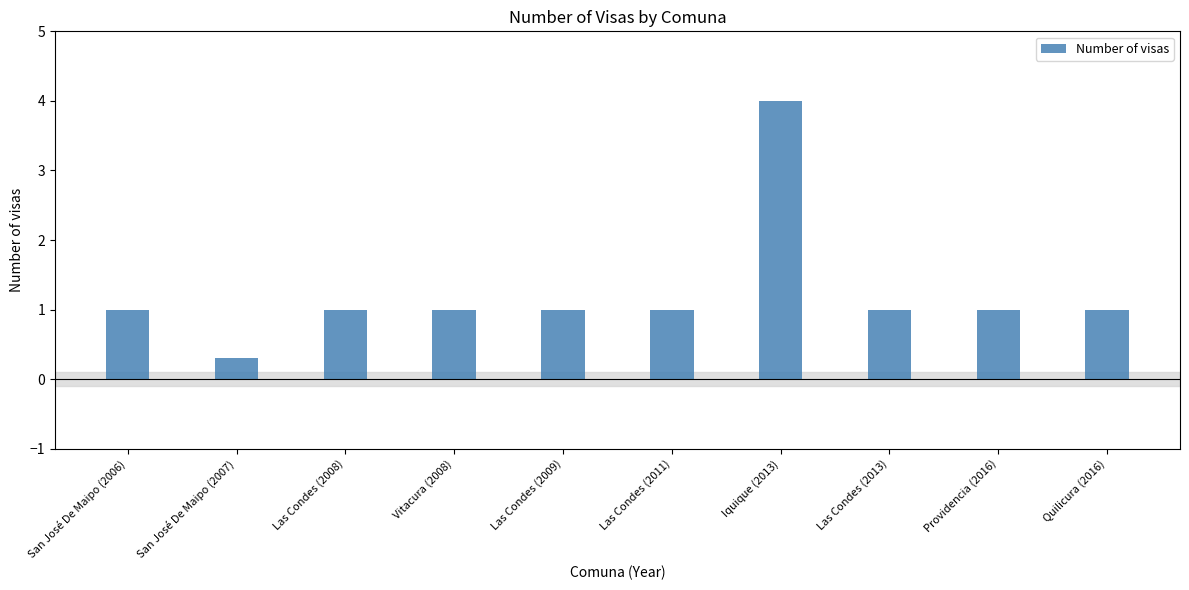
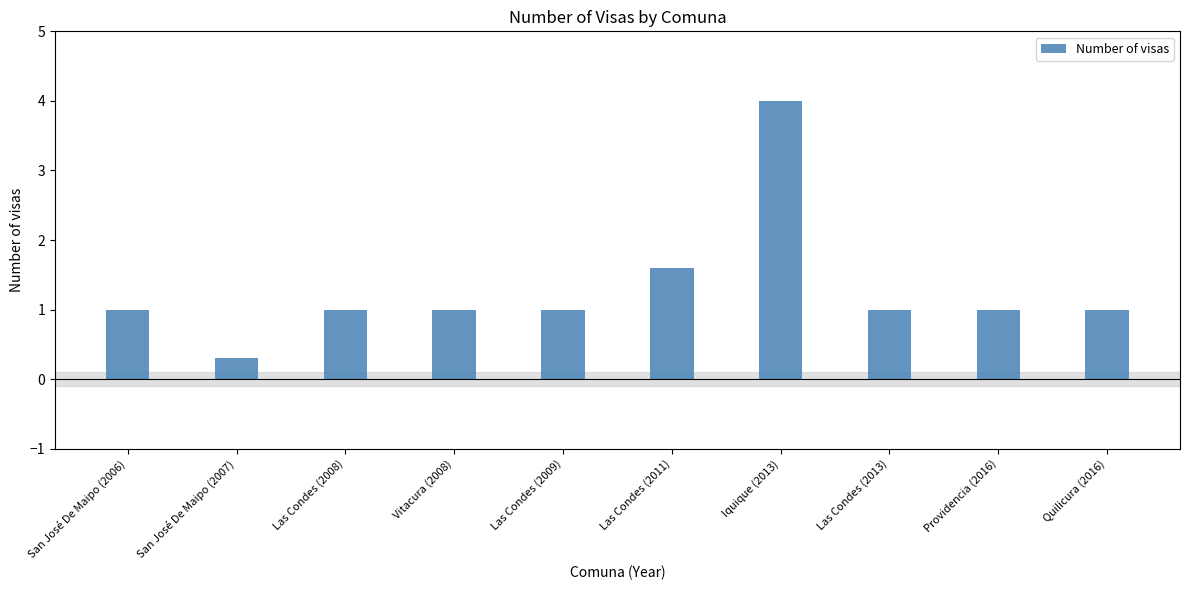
Las Condes (2011): 1.0 -> 1.6
